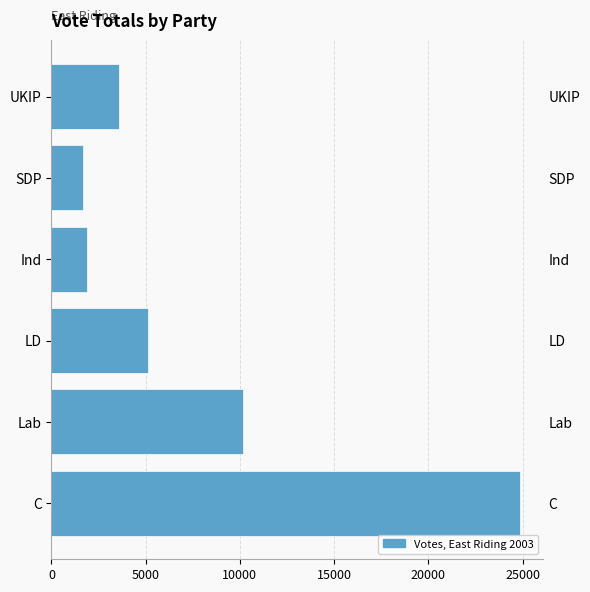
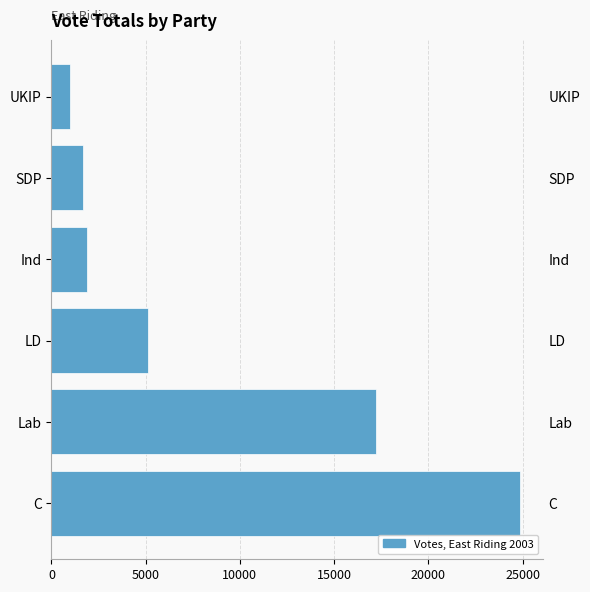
UKIP: 3600 -> 1000
Lab: 10200 -> 17200
